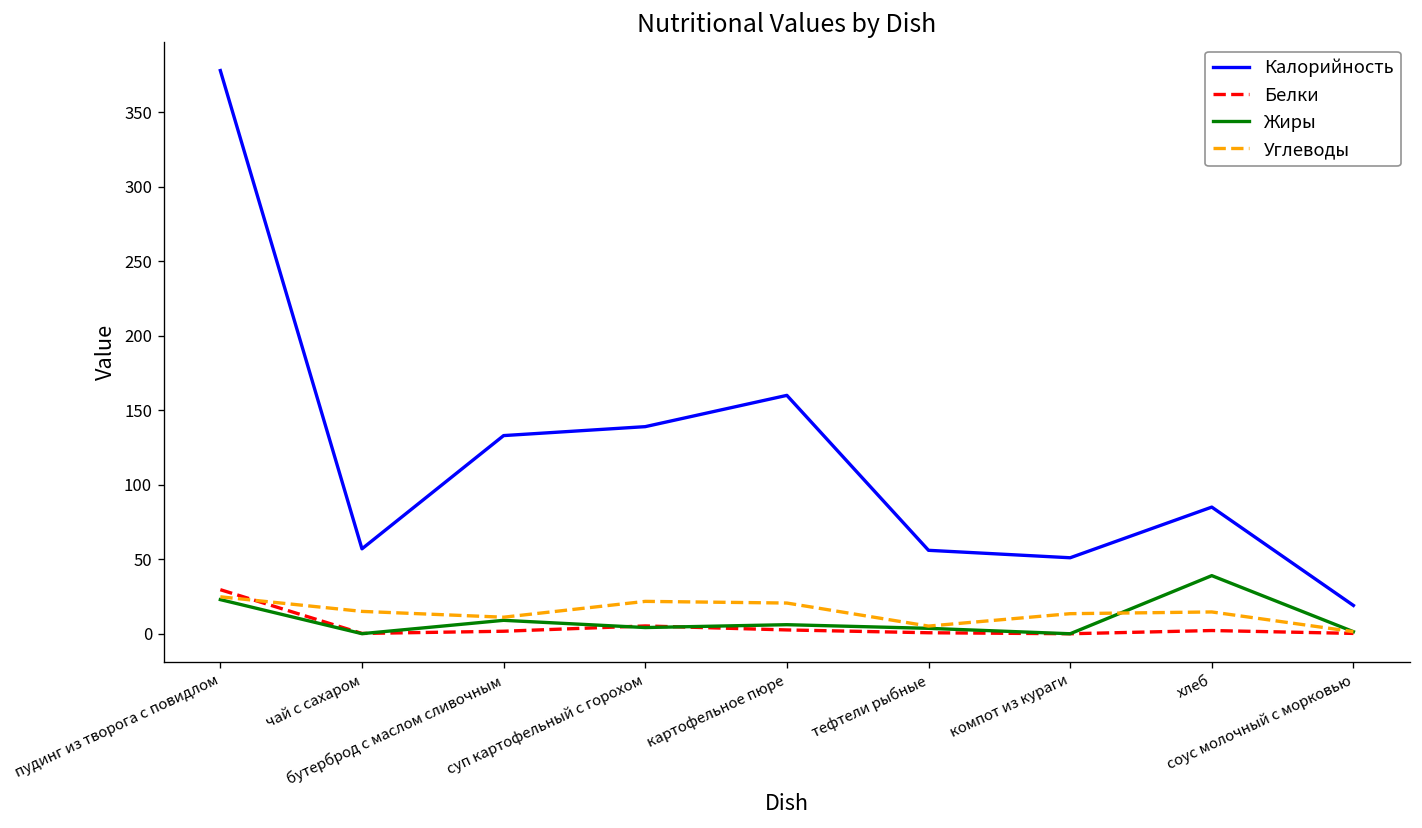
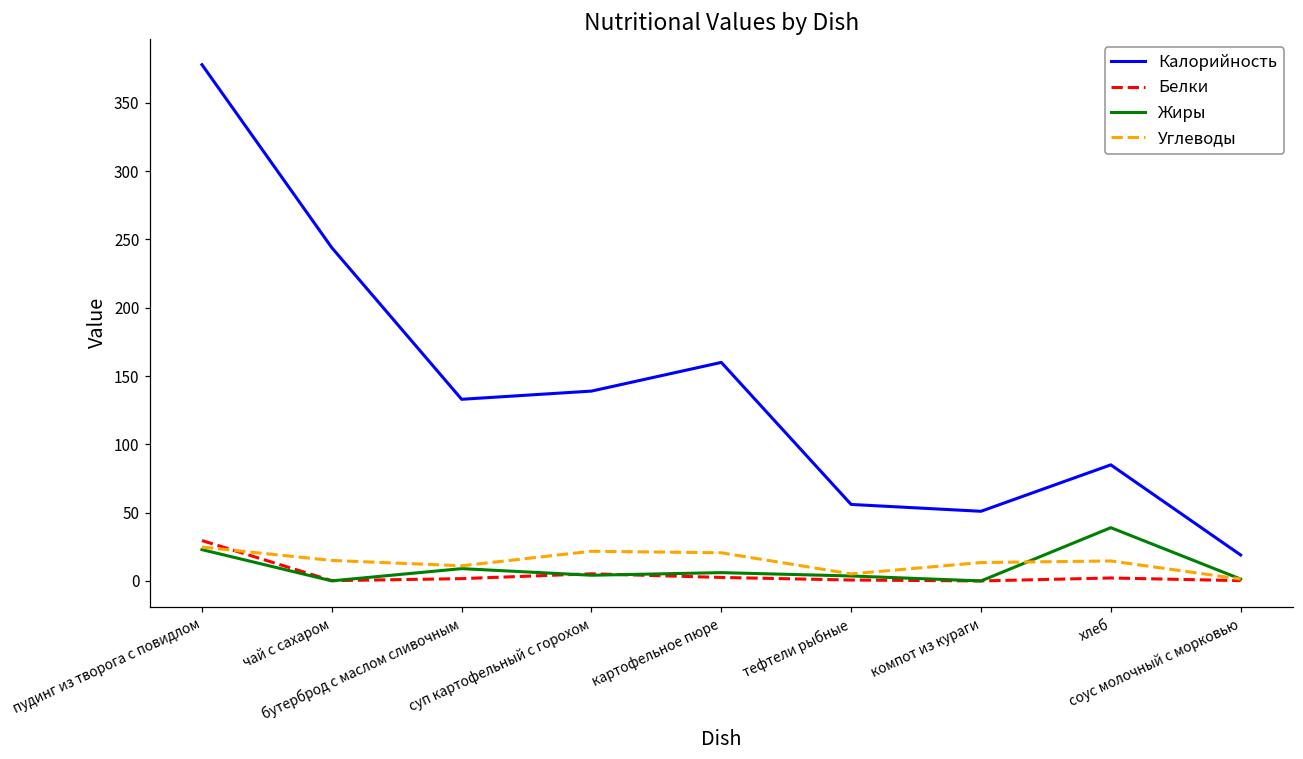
Калорийность, чай с сахаром: 57 -> 244
